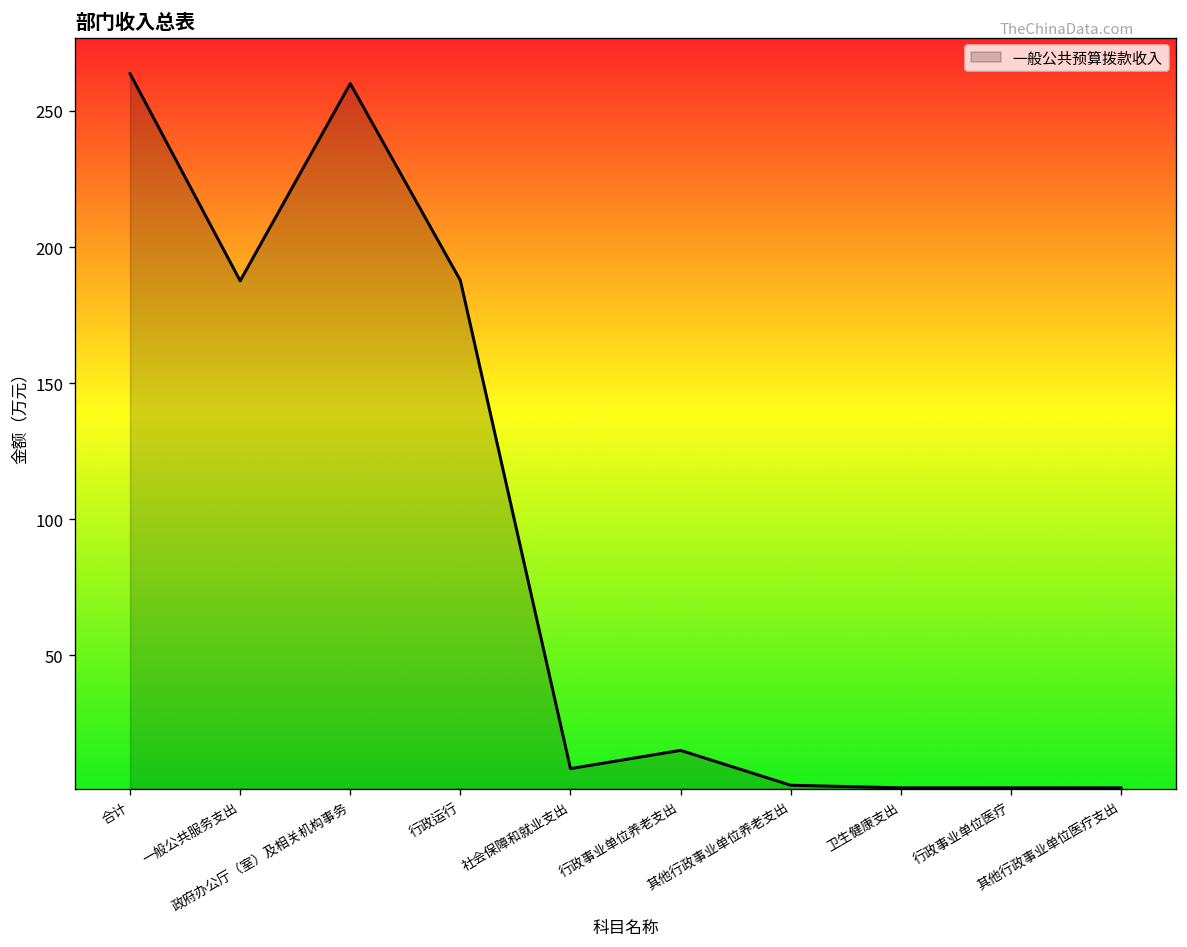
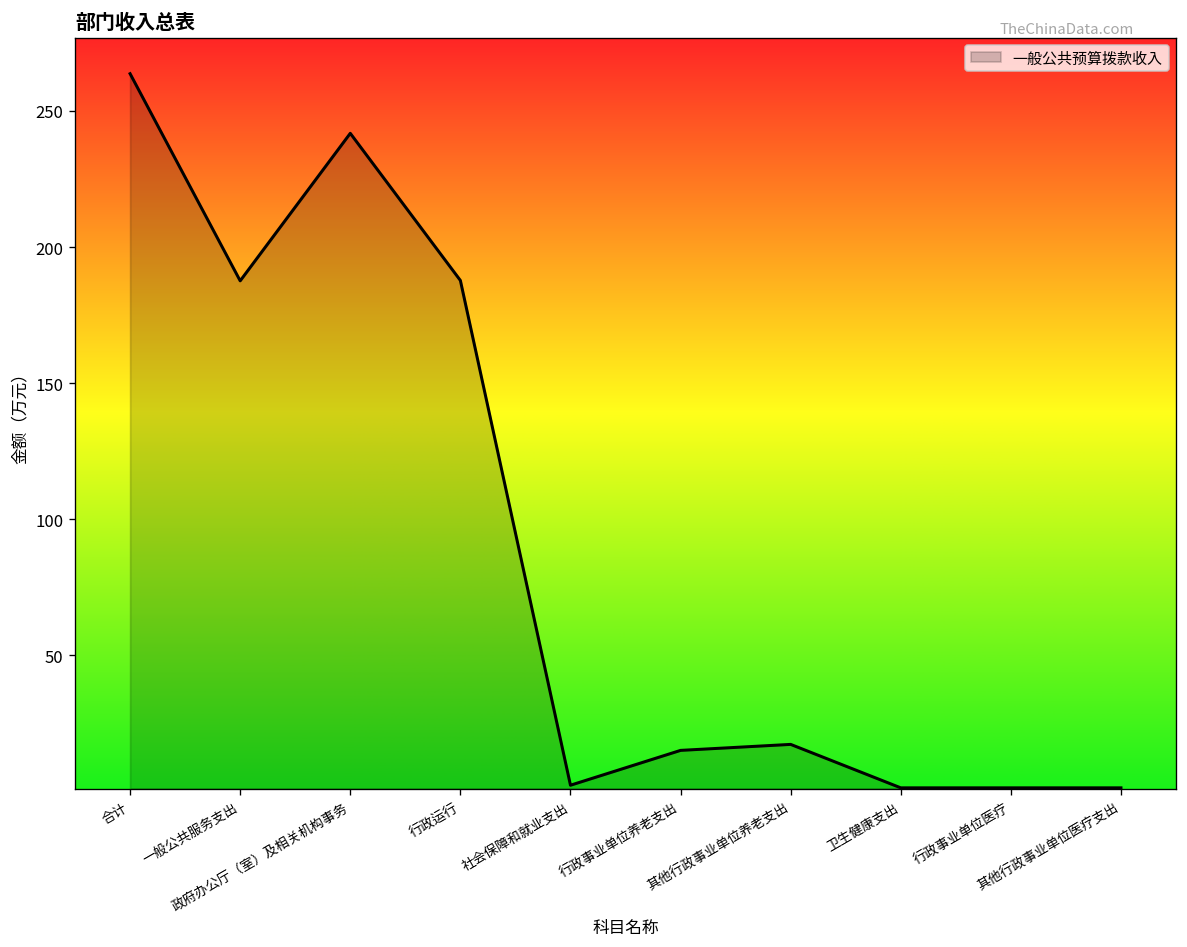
政府办公厅（室）及相关机构事务: 260 -> 242
社会保障和就业支出: 8 -> 2
其他行政事业单位养老支出: 2 -> 17
